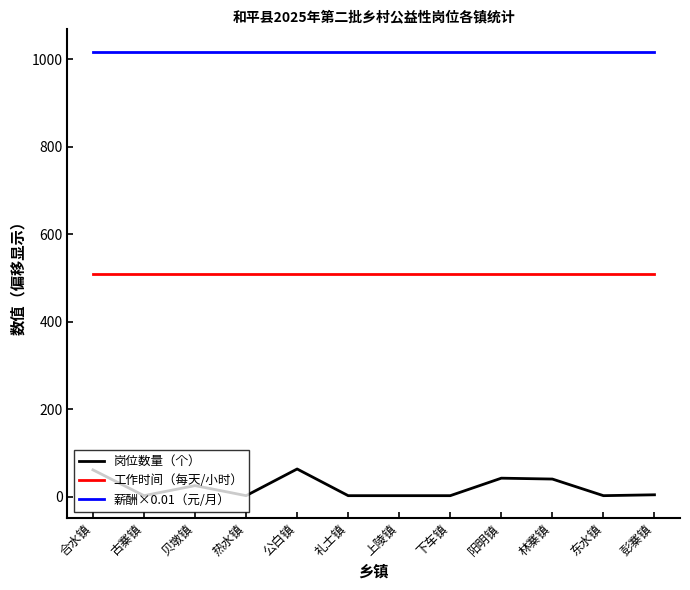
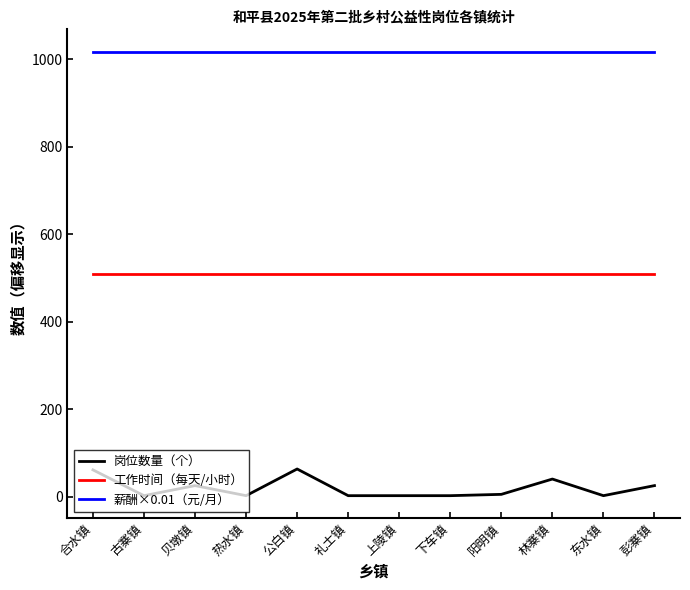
岗位数量（个）, 阳明镇: 40 -> 10
岗位数量（个）, 彭寨镇: 0 -> 30
